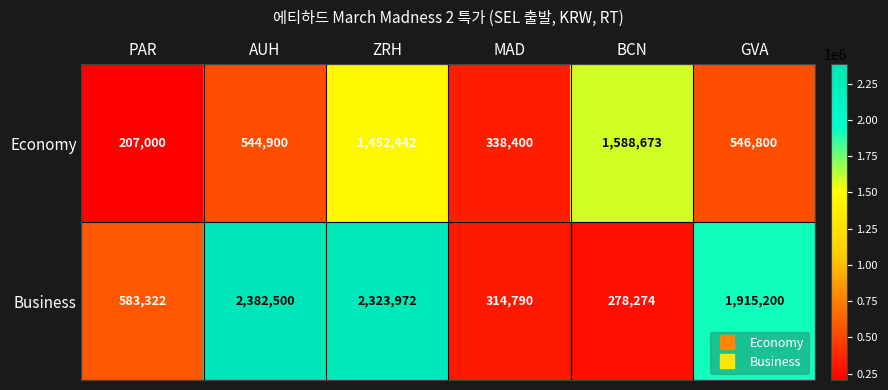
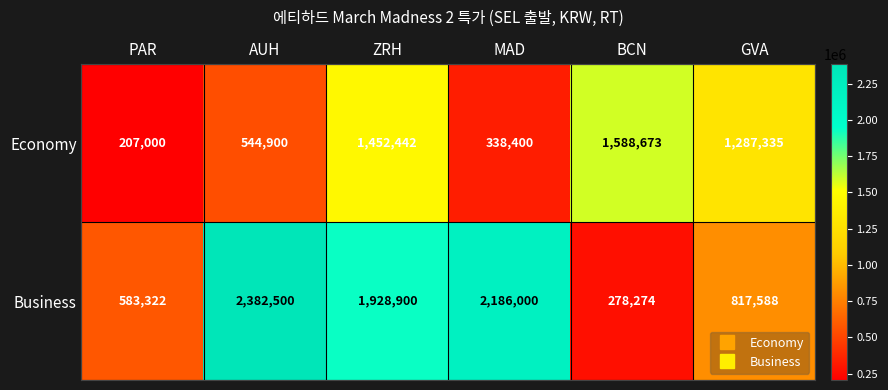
Economy, GVA: 546,800 -> 1,287,335
Business, ZRH: 2,323,972 -> 1,928,900
Business, MAD: 314,790 -> 2,186,000
Business, GVA: 1,915,200 -> 817,588
